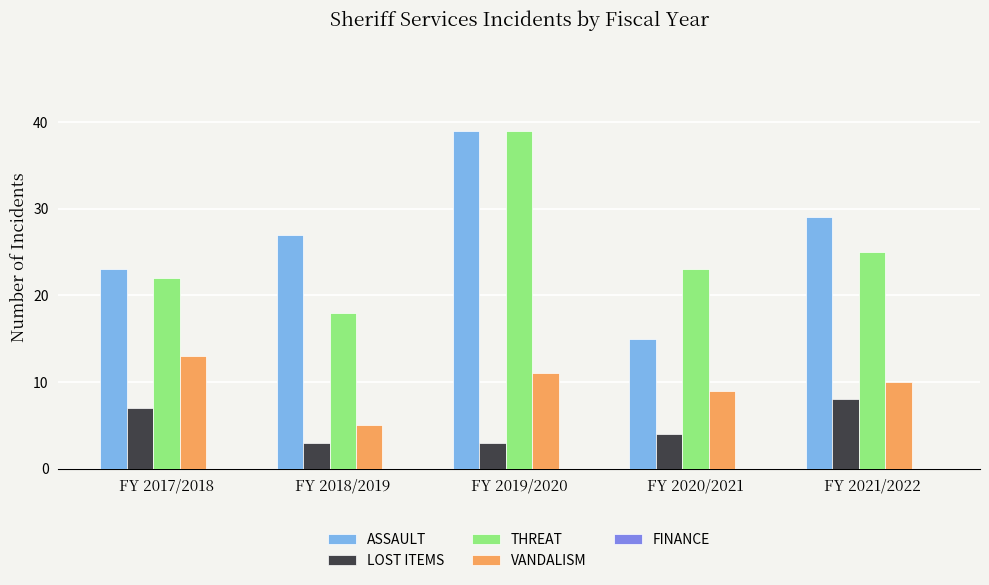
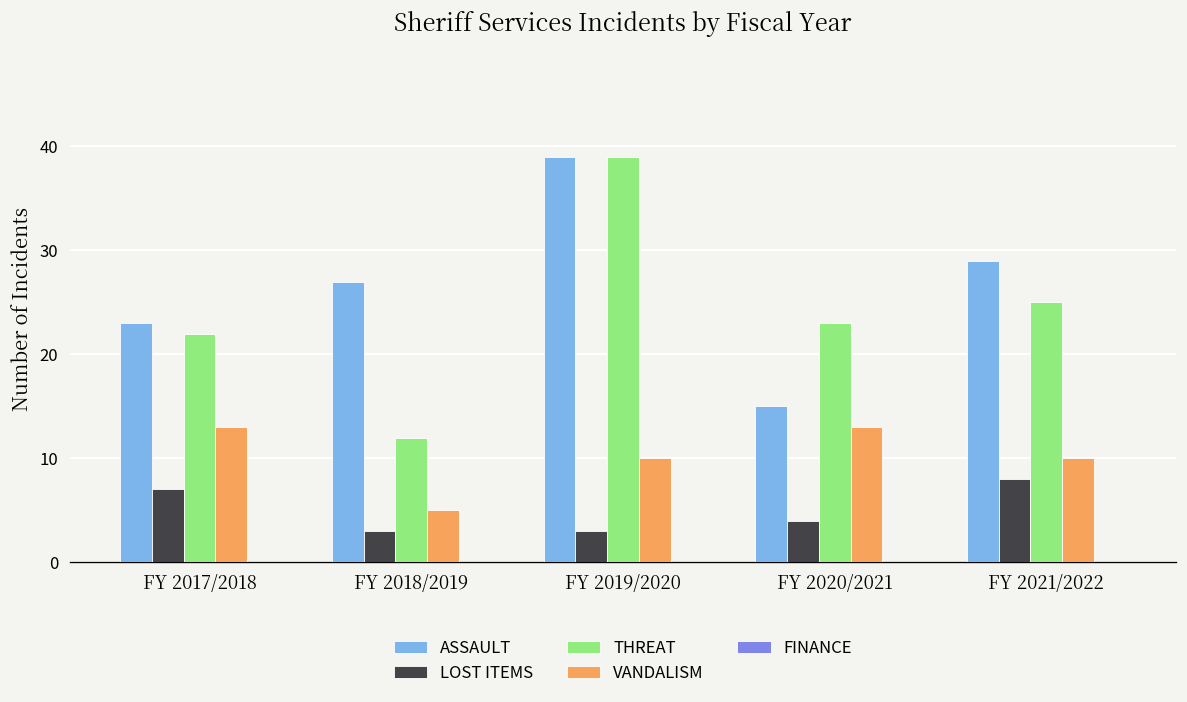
THREAT, FY 2018/2019: 18 -> 12
VANDALISM, FY 2019/2020: 11 -> 10
VANDALISM, FY 2020/2021: 9 -> 13
